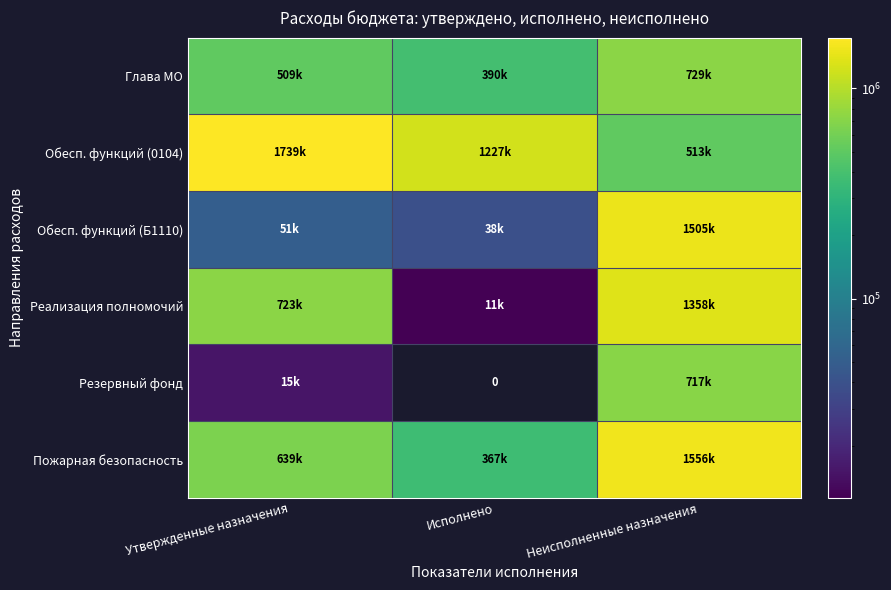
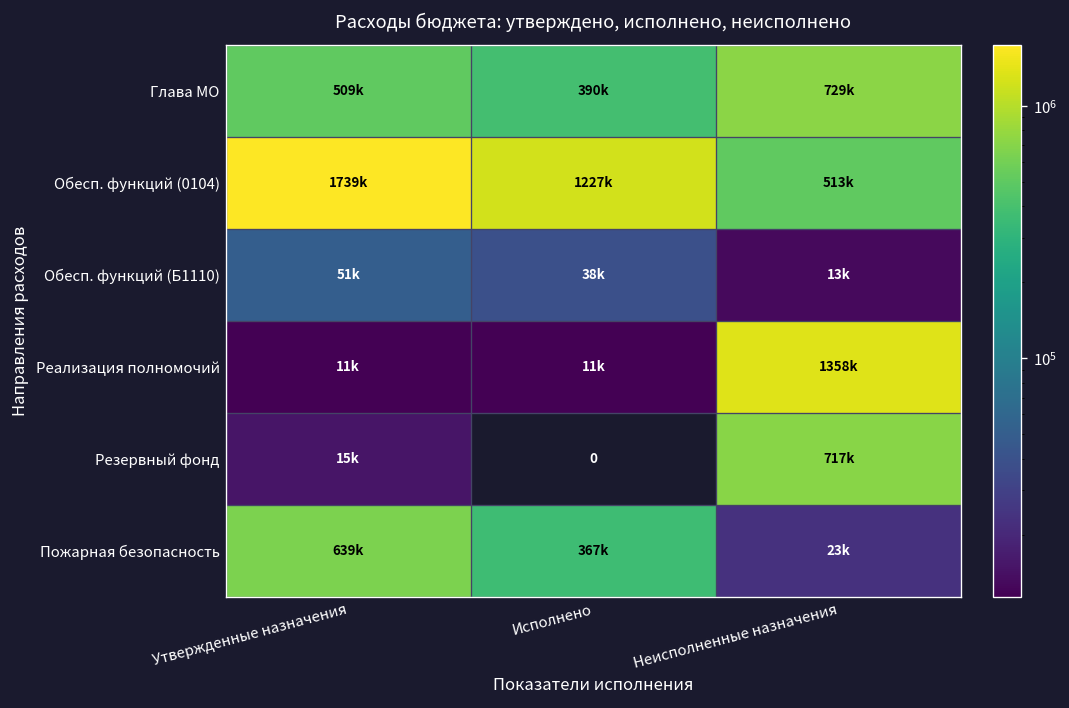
Обесп. функций (Б1110), Неисполненные назначения: 1505k -> 13k
Реализация полномочий, Утвержденные назначения: 723k -> 11k
Пожарная безопасность, Неисполненные назначения: 1556k -> 23k
